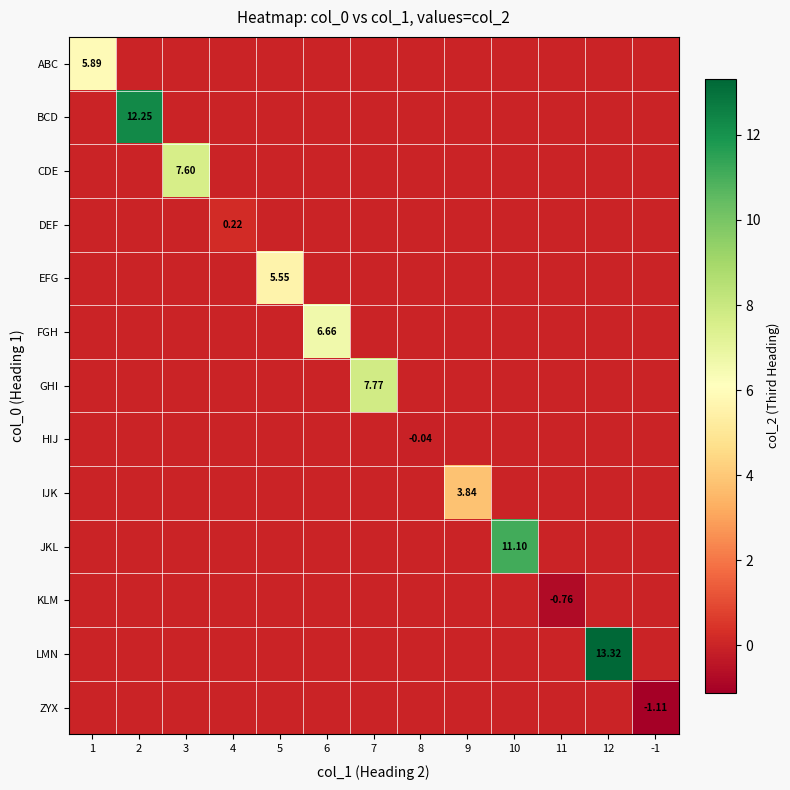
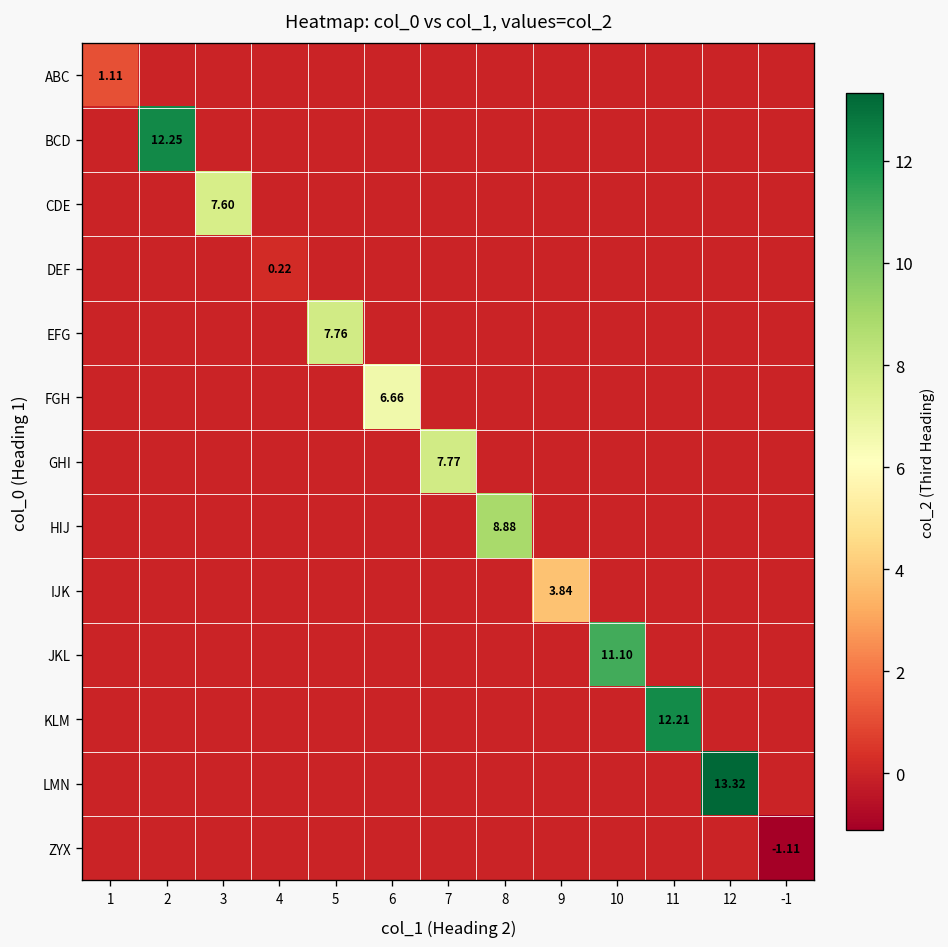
ABC, 1: 5.89 -> 1.11
EFG, 5: 5.55 -> 7.76
HIJ, 8: -0.04 -> 8.88
KLM, 11: -0.76 -> 12.21
